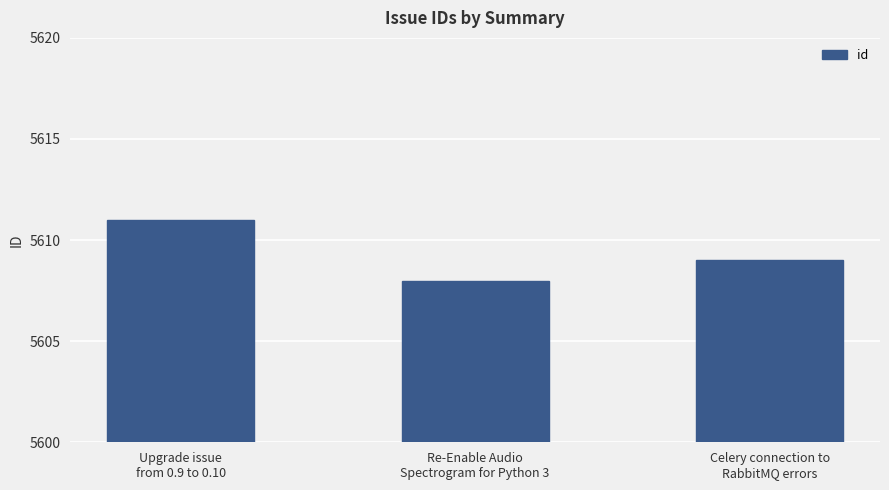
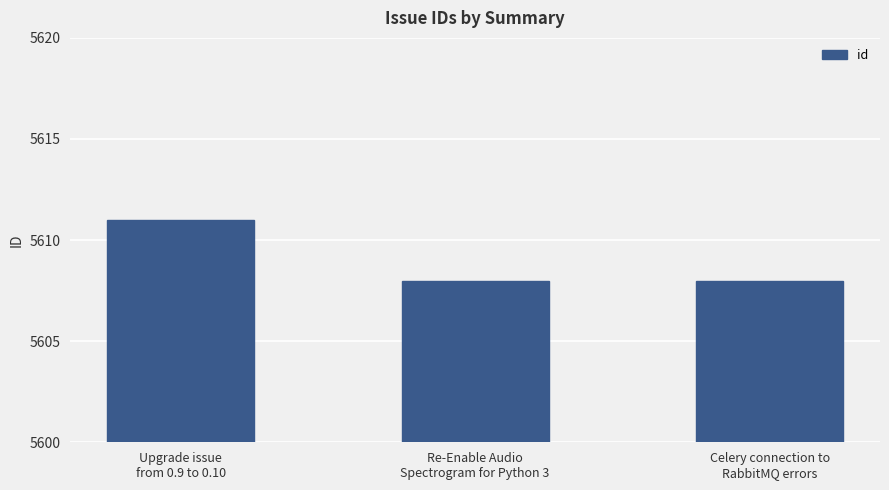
Celery connection to RabbitMQ errors: 5609 -> 5608
